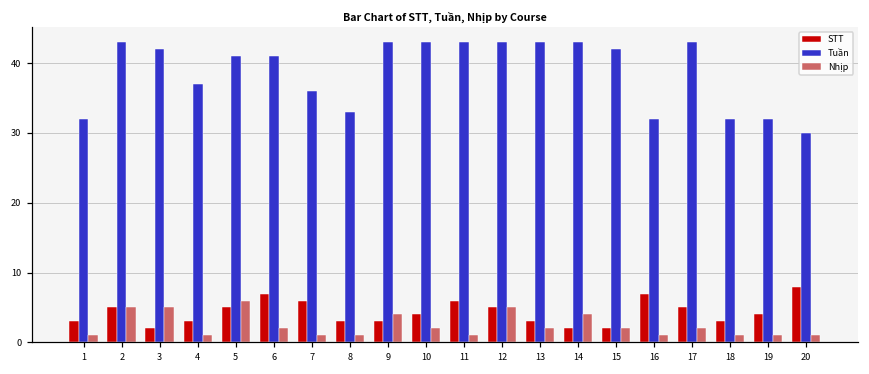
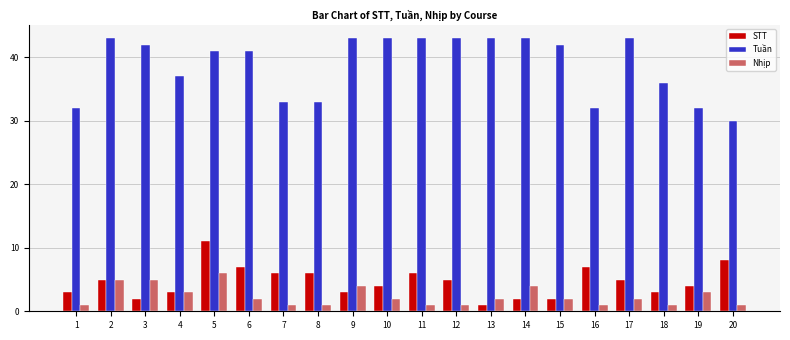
Nhịp, 4: 1 -> 3
STT, 5: 5 -> 11
Tuần, 7: 36 -> 33
STT, 8: 3 -> 6
Nhịp, 12: 5 -> 1
STT, 13: 3 -> 1
Tuần, 18: 32 -> 36
Nhịp, 19: 1 -> 3
